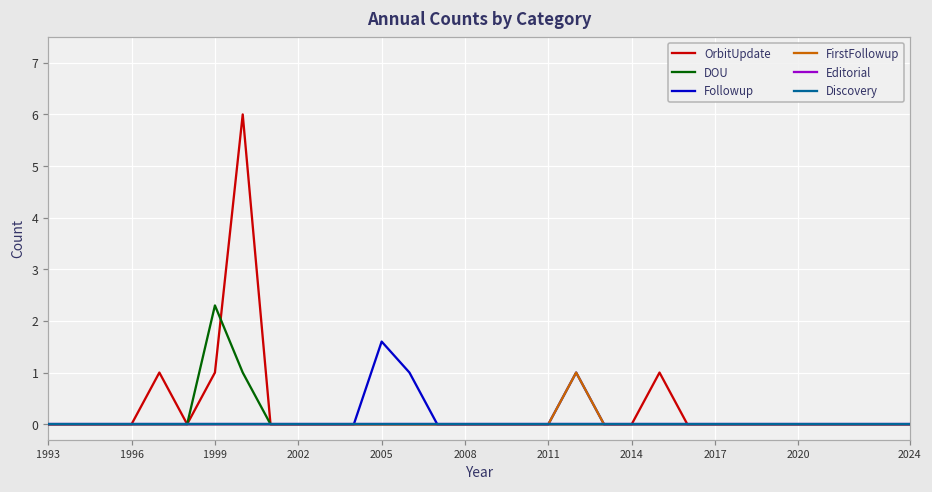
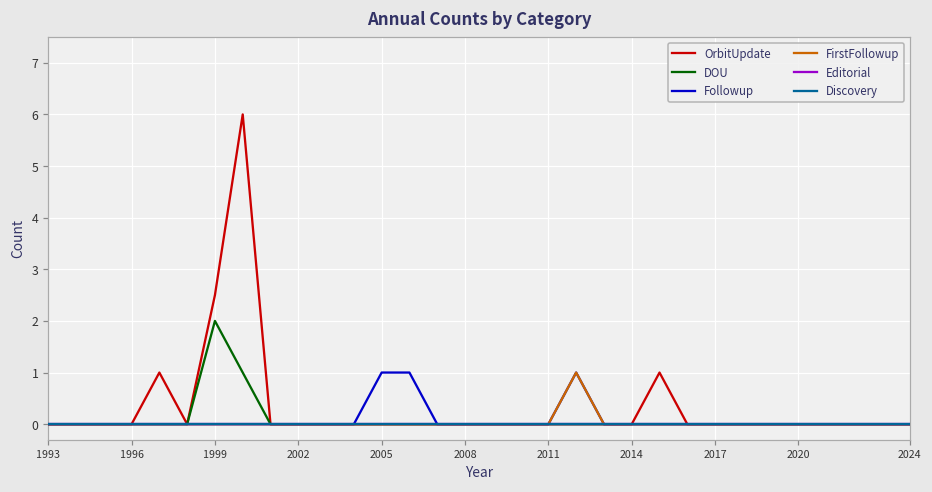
OrbitUpdate, 1999: 1.0 -> 2.5
DOU, 1999: 2.3 -> 2.0
Followup, 2005: 1.6 -> 1.0
